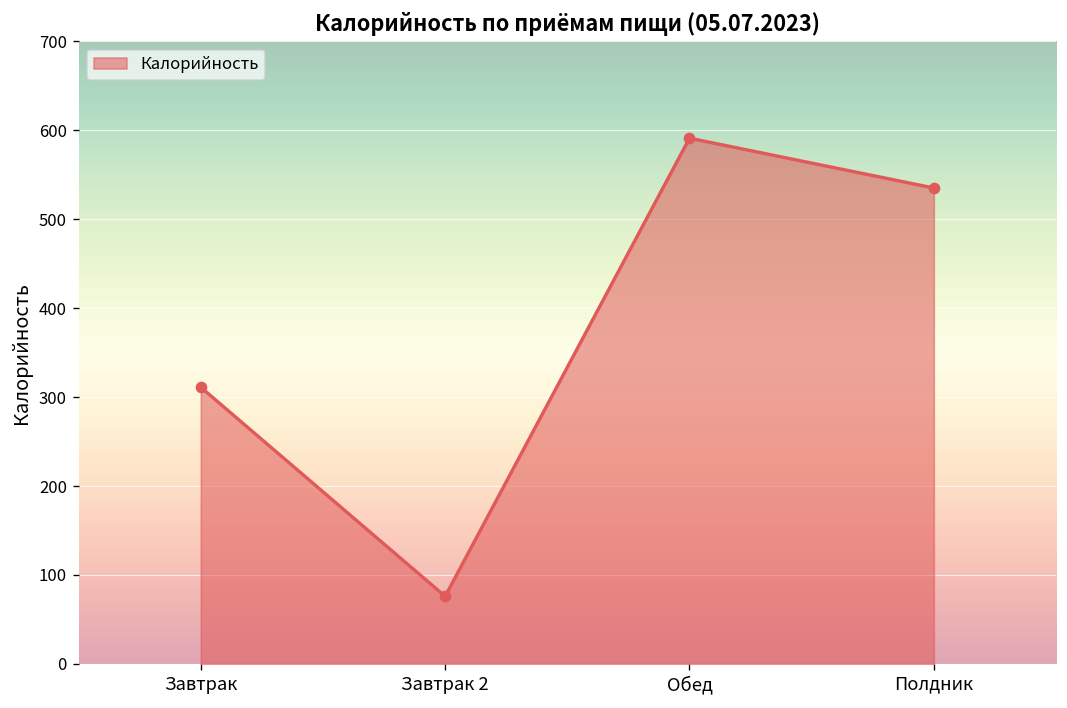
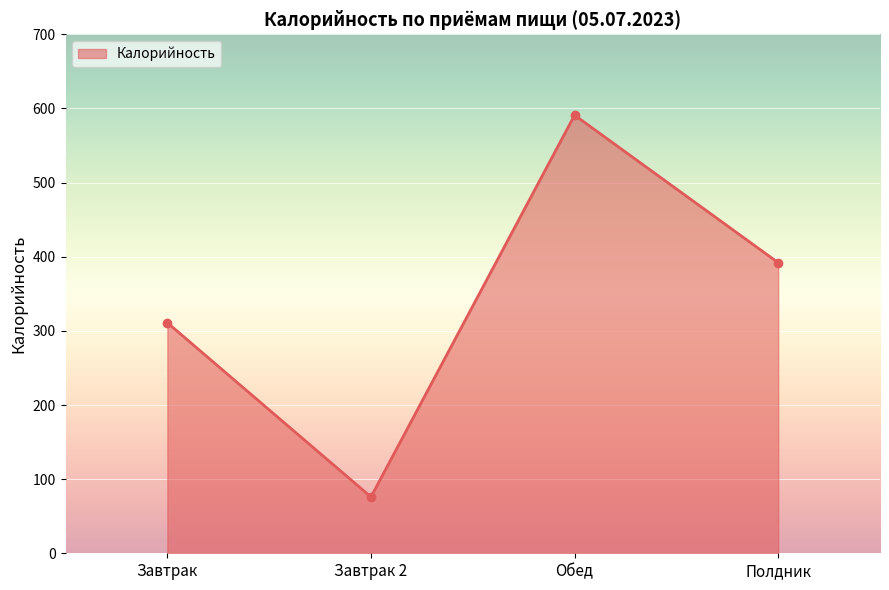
Полдник: 540 -> 390
